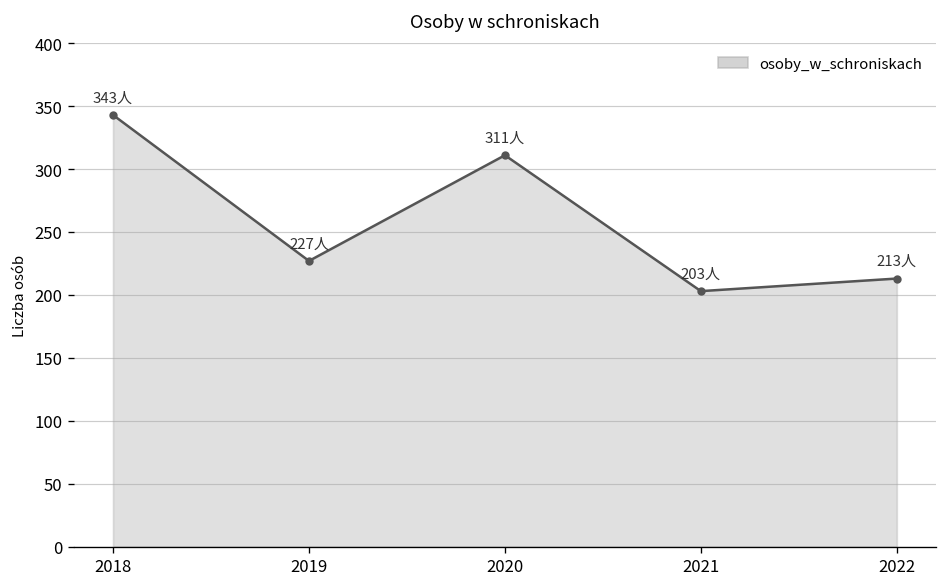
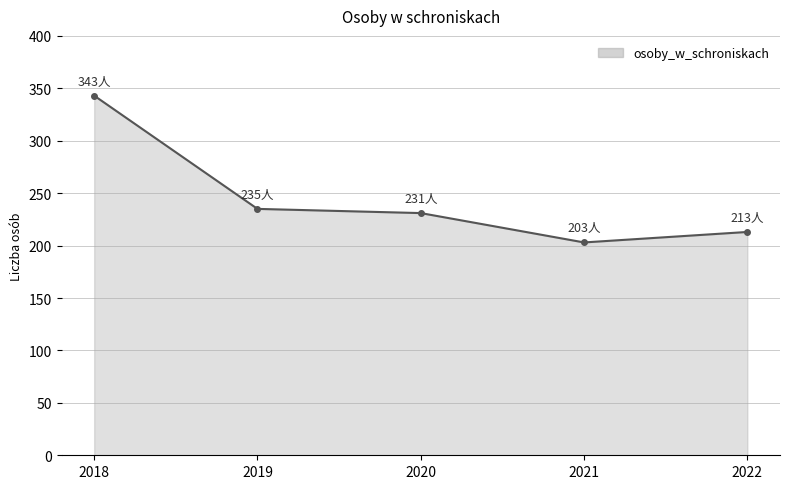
2019: 227人 -> 235人
2020: 311人 -> 231人
